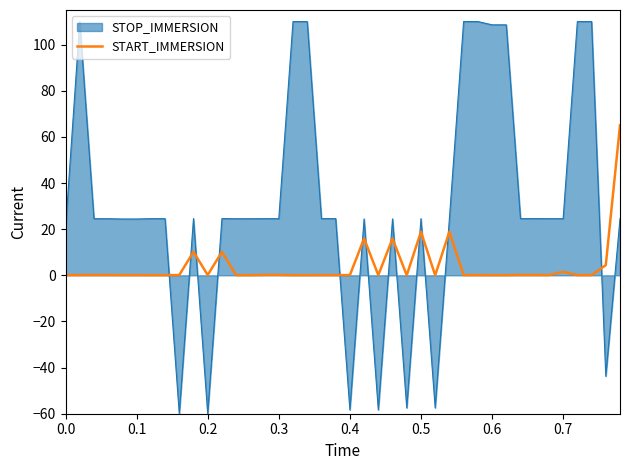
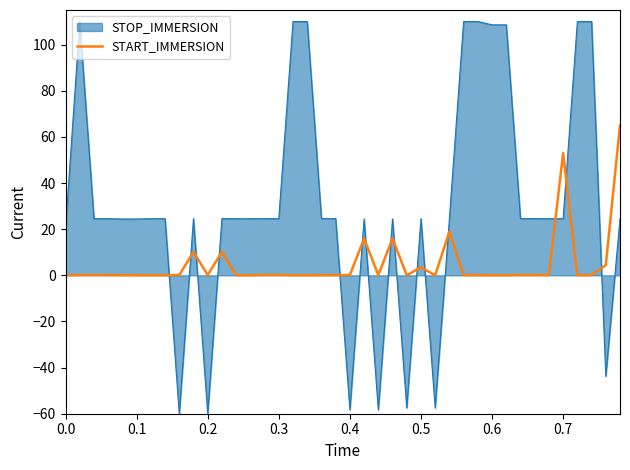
START_IMMERSION, 0.5: 19 -> 3
START_IMMERSION, 0.7: 2 -> 53
